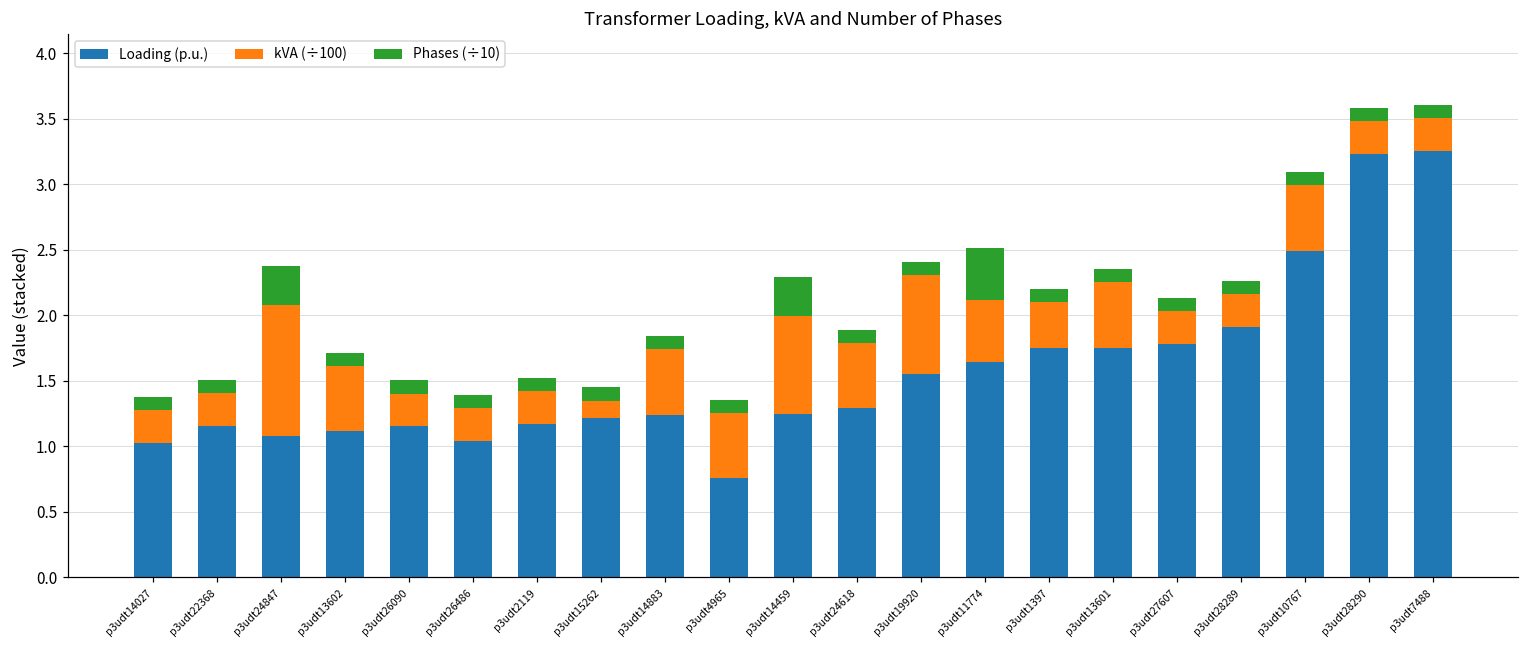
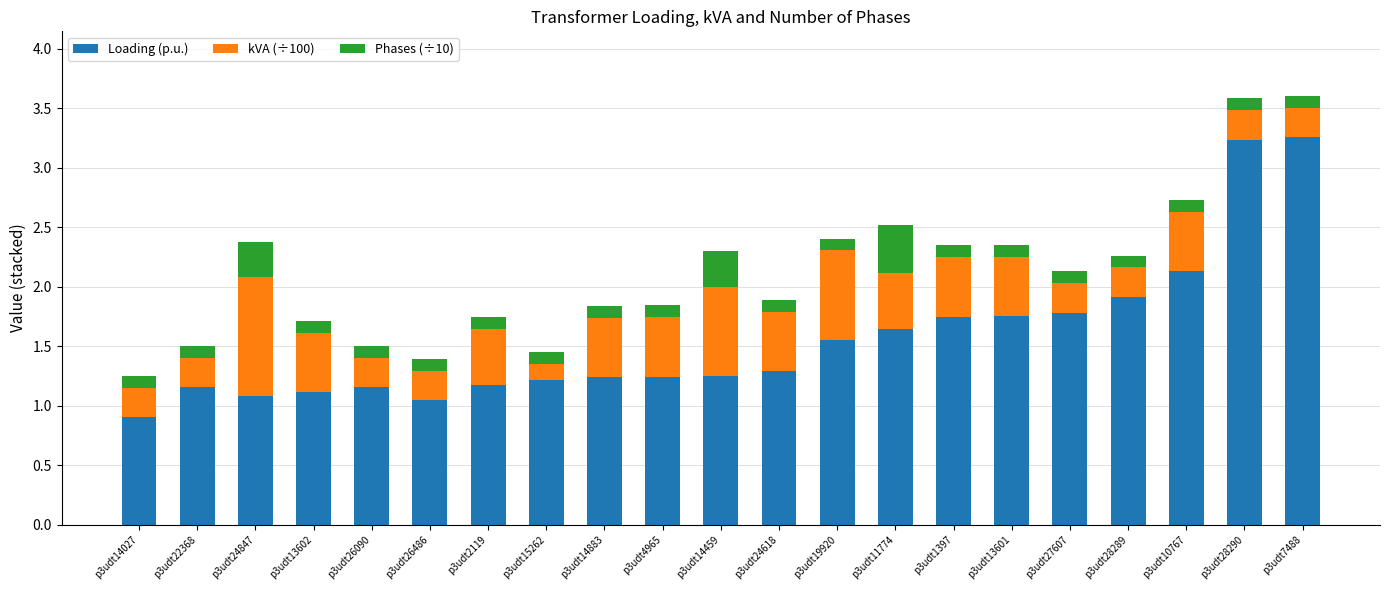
Loading (p.u.), p3udt14027: 1.02 -> 0.90
kVA (÷100), p3udt2119: 0.25 -> 0.47
Loading (p.u.), p3udt4965: 0.76 -> 1.24
kVA (÷100), p3udt1397: 0.35 -> 0.50
Loading (p.u.), p3udt10767: 2.49 -> 2.13
